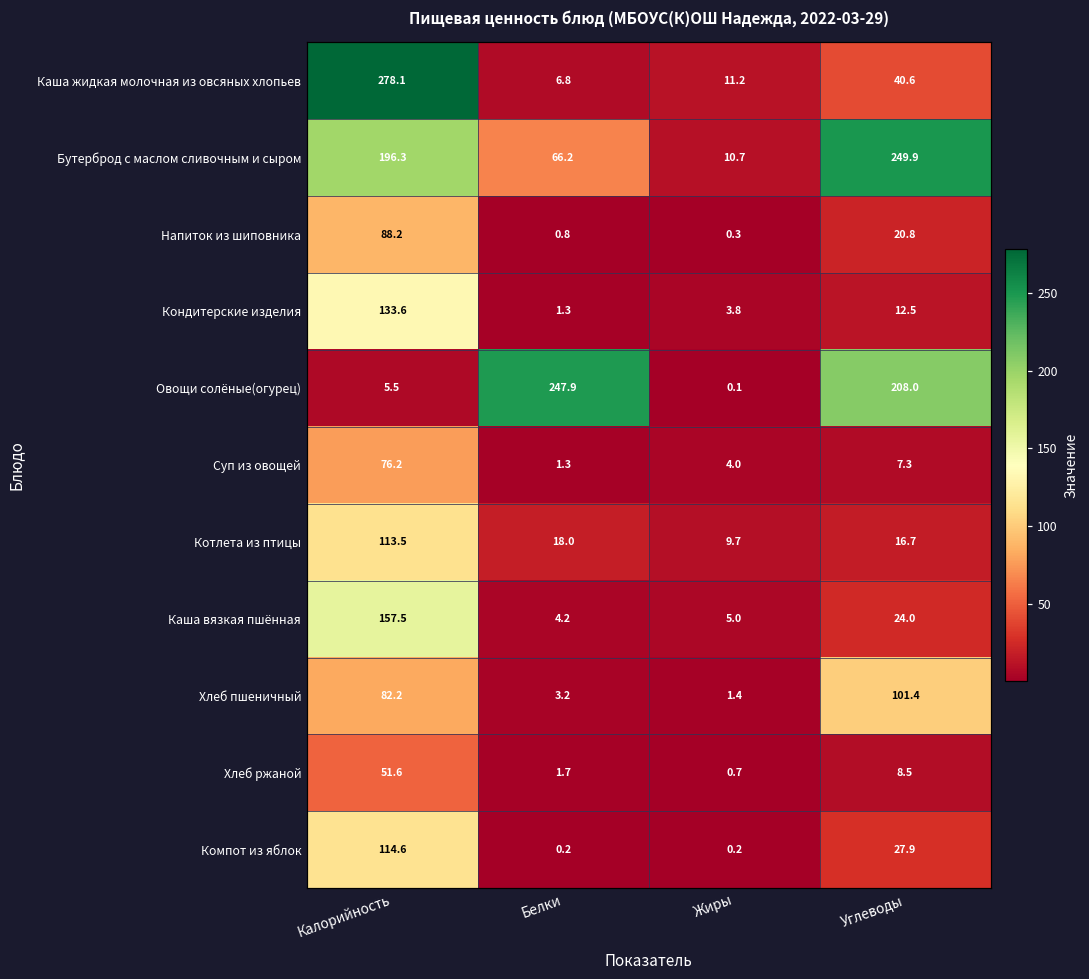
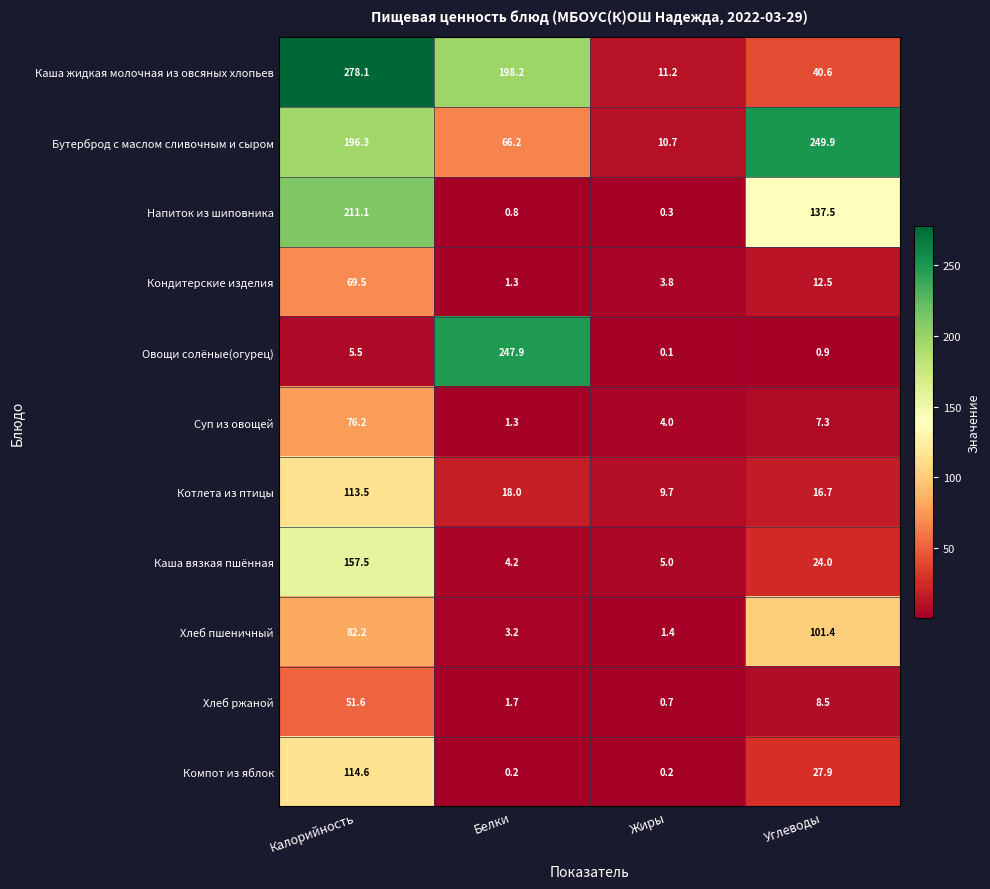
Каша жидкая молочная из овсяных хлопьев, Белки: 6.8 -> 198.2
Напиток из шиповника, Калорийность: 88.2 -> 211.1
Напиток из шиповника, Углеводы: 20.8 -> 137.5
Кондитерские изделия, Калорийность: 133.6 -> 69.5
Овощи солёные(огурец), Углеводы: 208.0 -> 0.9
